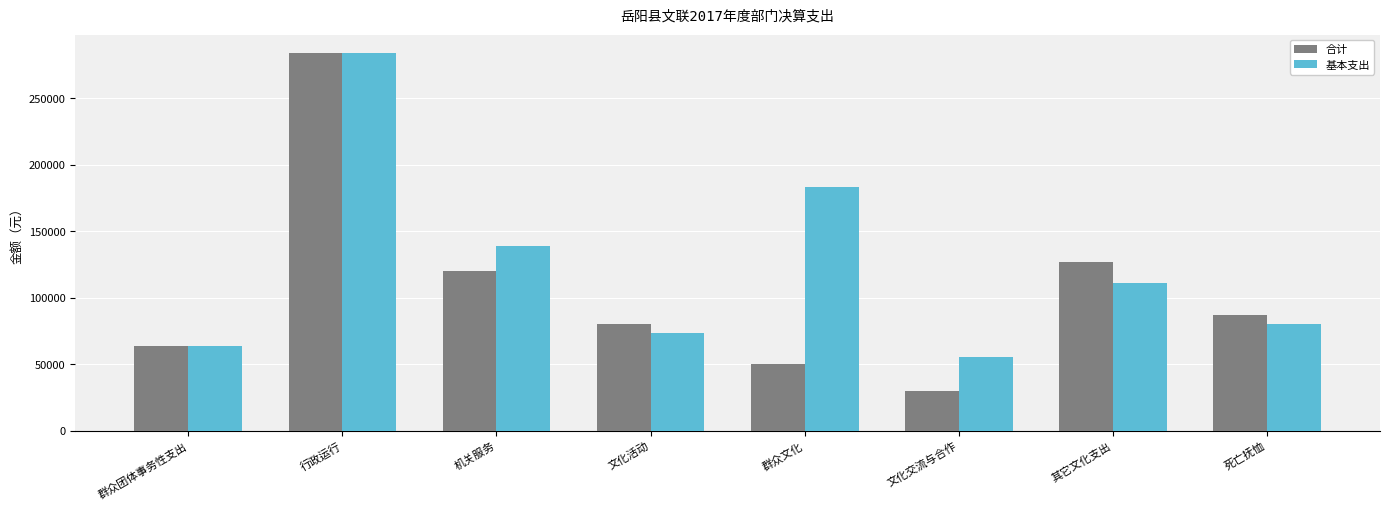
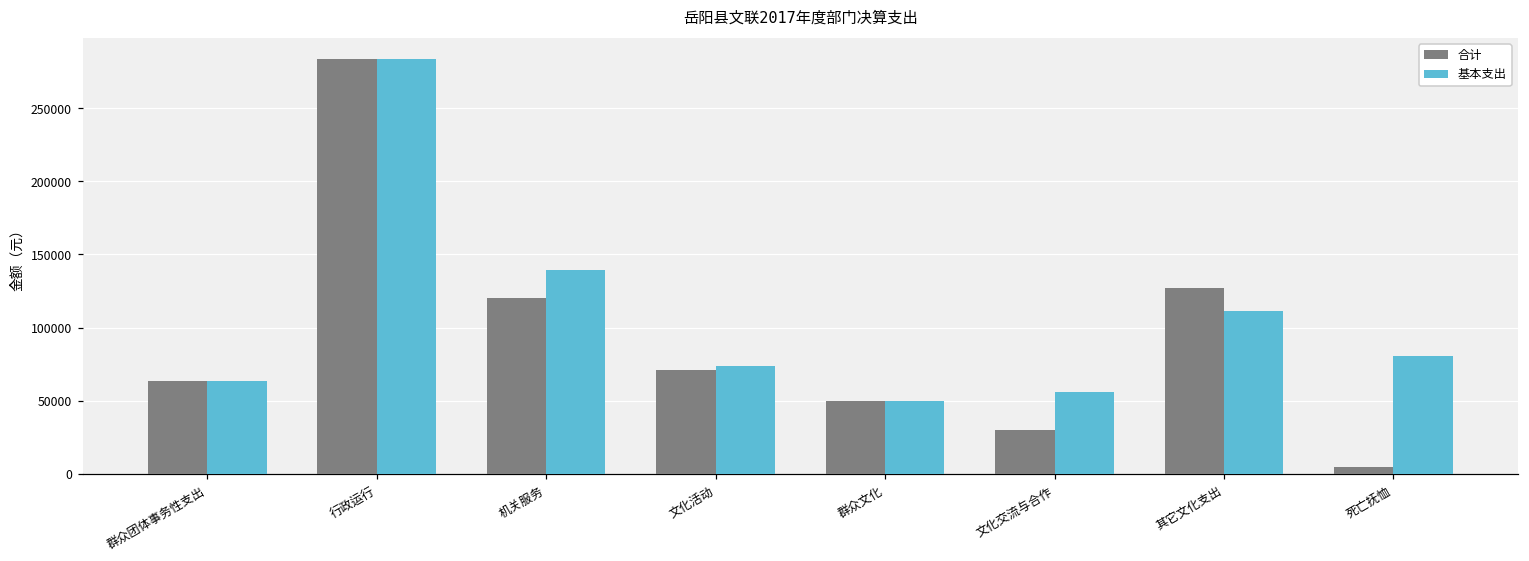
合计, 文化活动: 80000 -> 71000
基本支出, 群众文化: 183000 -> 50000
合计, 死亡抚恤: 87000 -> 5000
